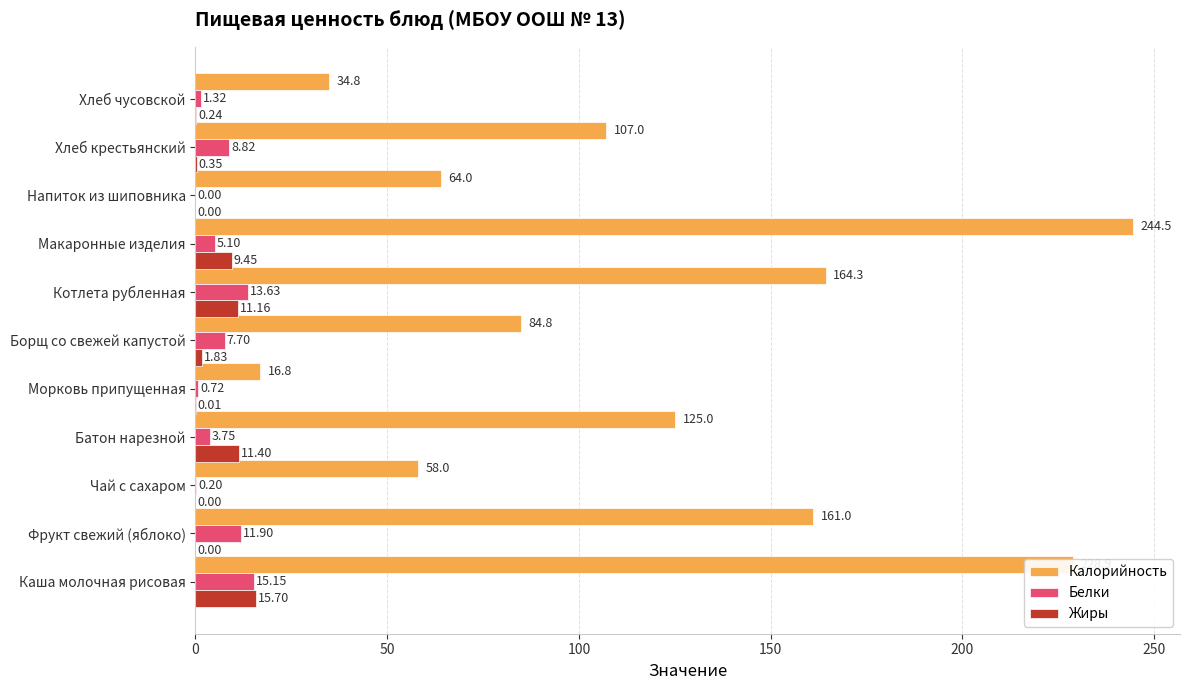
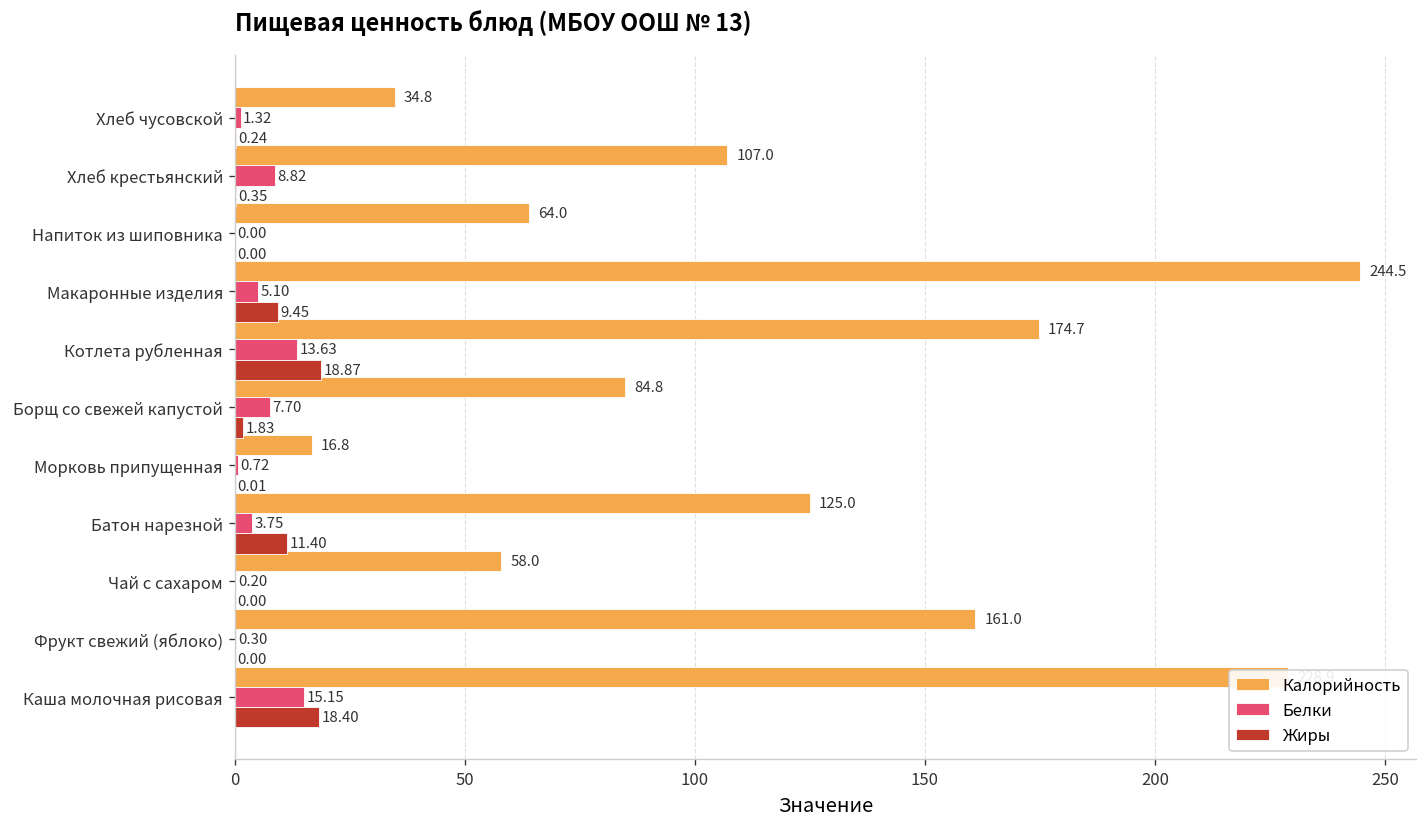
Калорийность, Котлета рубленная: 164.3 -> 174.7
Жиры, Котлета рубленная: 11.16 -> 18.87
Белки, Фрукт свежий (яблоко): 11.90 -> 0.30
Жиры, Каша молочная рисовая: 15.70 -> 18.40
